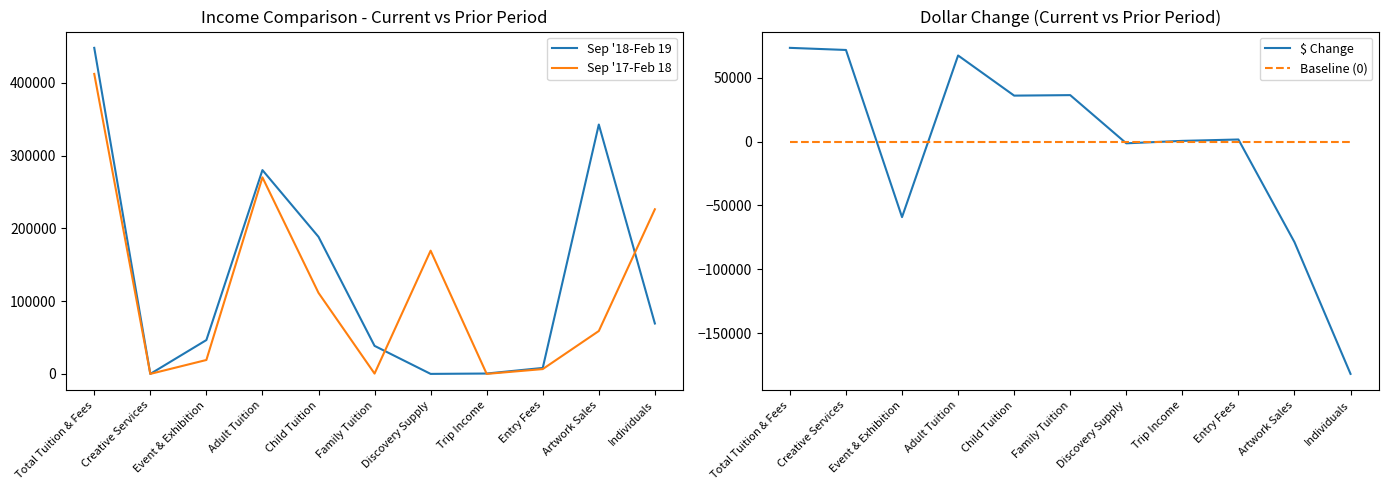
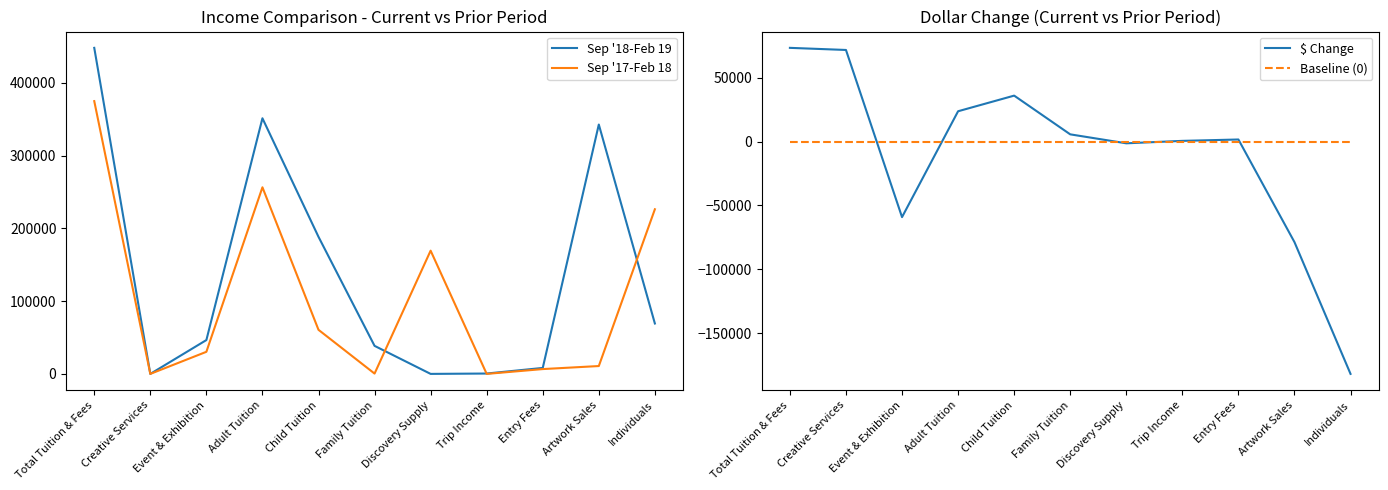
Income Comparison - Current vs Prior Period, Sep '17-Feb 18, Total Tuition & Fees: 410000 -> 370000
Income Comparison - Current vs Prior Period, Sep '17-Feb 18, Event & Exhibition: 20000 -> 30000
Income Comparison - Current vs Prior Period, Sep '18-Feb 19, Adult Tuition: 280000 -> 350000
Income Comparison - Current vs Prior Period, Sep '17-Feb 18, Adult Tuition: 270000 -> 260000
Income Comparison - Current vs Prior Period, Sep '17-Feb 18, Child Tuition: 110000 -> 60000
Income Comparison - Current vs Prior Period, Sep '17-Feb 18, Artwork Sales: 60000 -> 10000
Dollar Change (Current vs Prior Period), $ Change, Adult Tuition: 67000 -> 24000
Dollar Change (Current vs Prior Period), $ Change, Family Tuition: 36000 -> 6000
